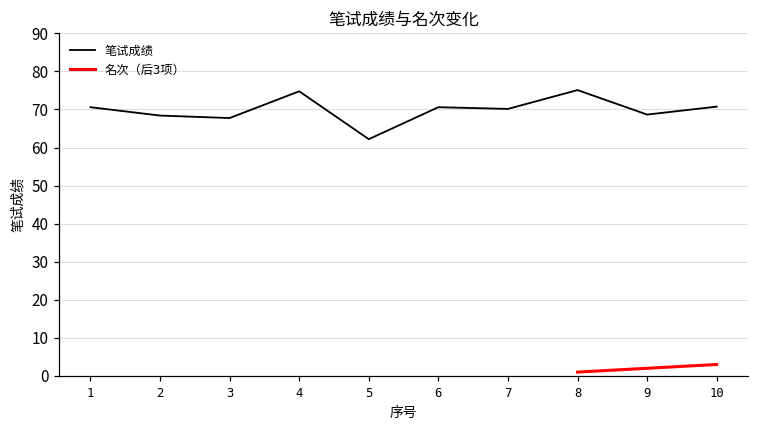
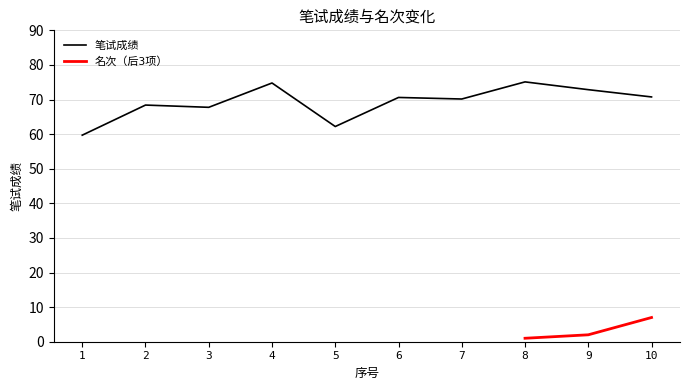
笔试成绩, 1: 71 -> 60
笔试成绩, 9: 69 -> 73
名次（后3项）, 10: 3 -> 7
